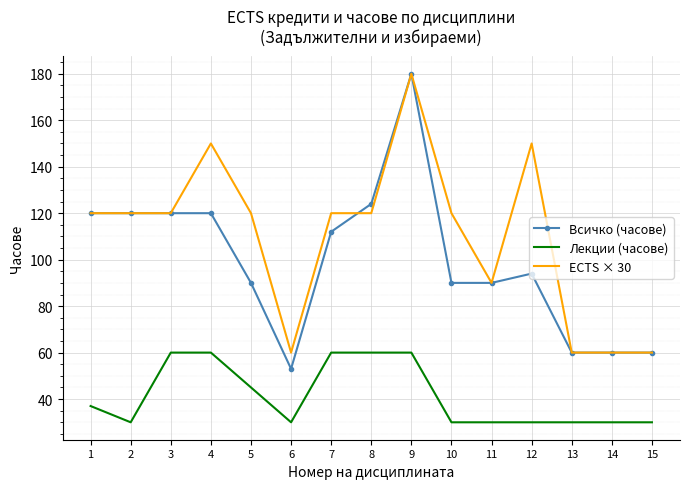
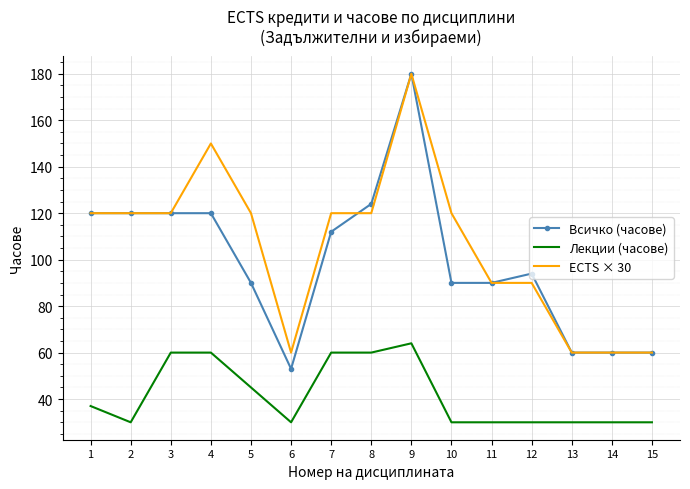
Лекции (часове), 9: 60 -> 64
ECTS × 30, 12: 150 -> 90
